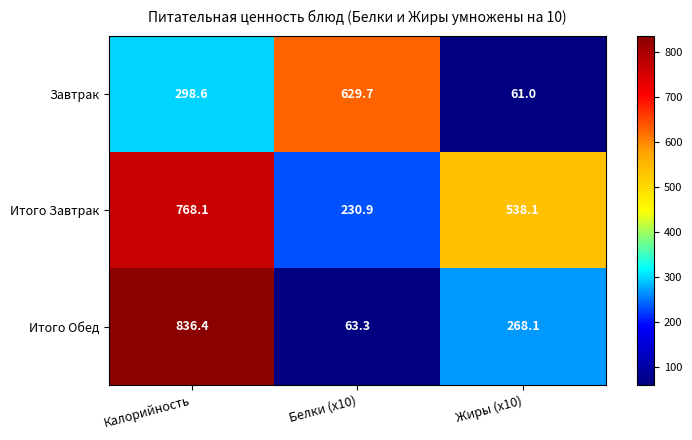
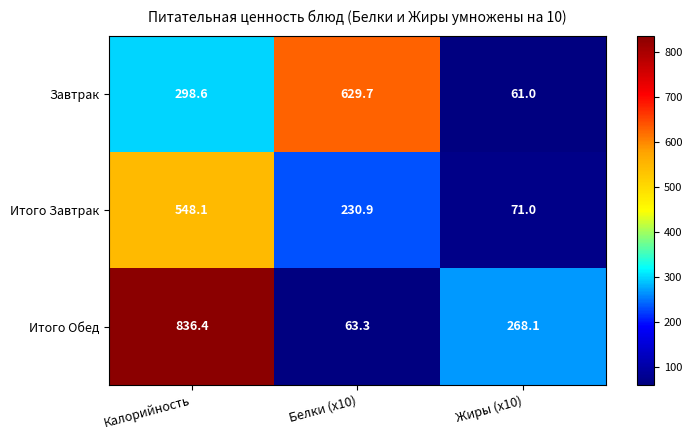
Итого Завтрак, Калорийность: 768.1 -> 548.1
Итого Завтрак, Жиры (x10): 538.1 -> 71.0
